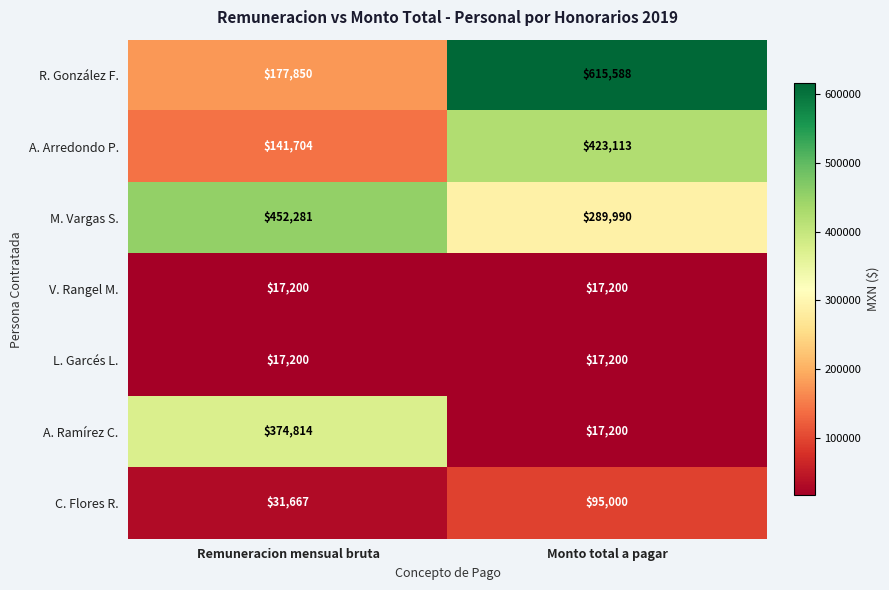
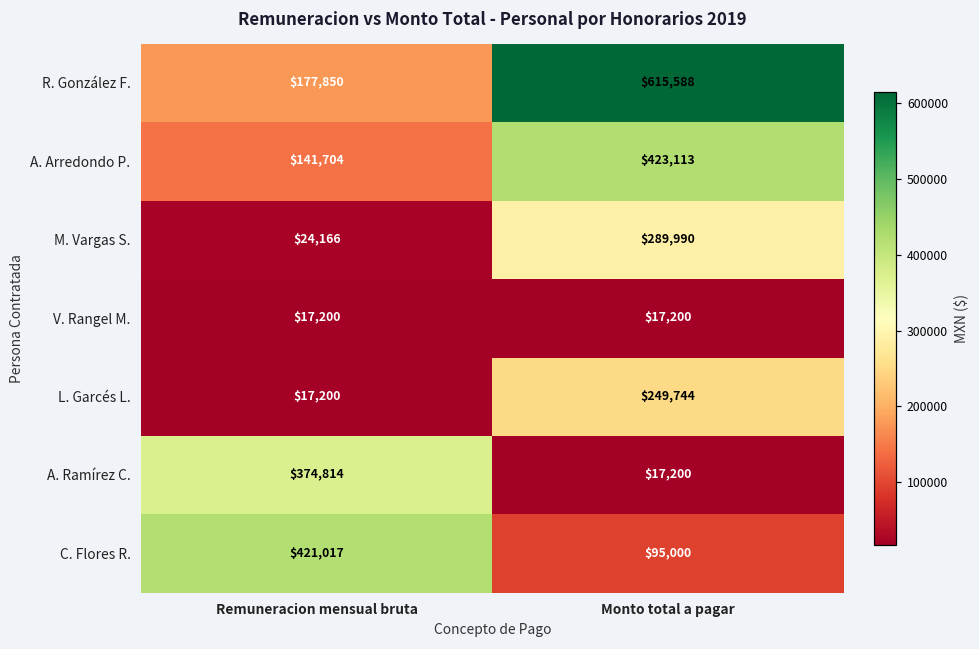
M. Vargas S., Remuneracion mensual bruta: $452,281 -> $24,166
L. Garcés L., Monto total a pagar: $17,200 -> $249,744
C. Flores R., Remuneracion mensual bruta: $31,667 -> $421,017
